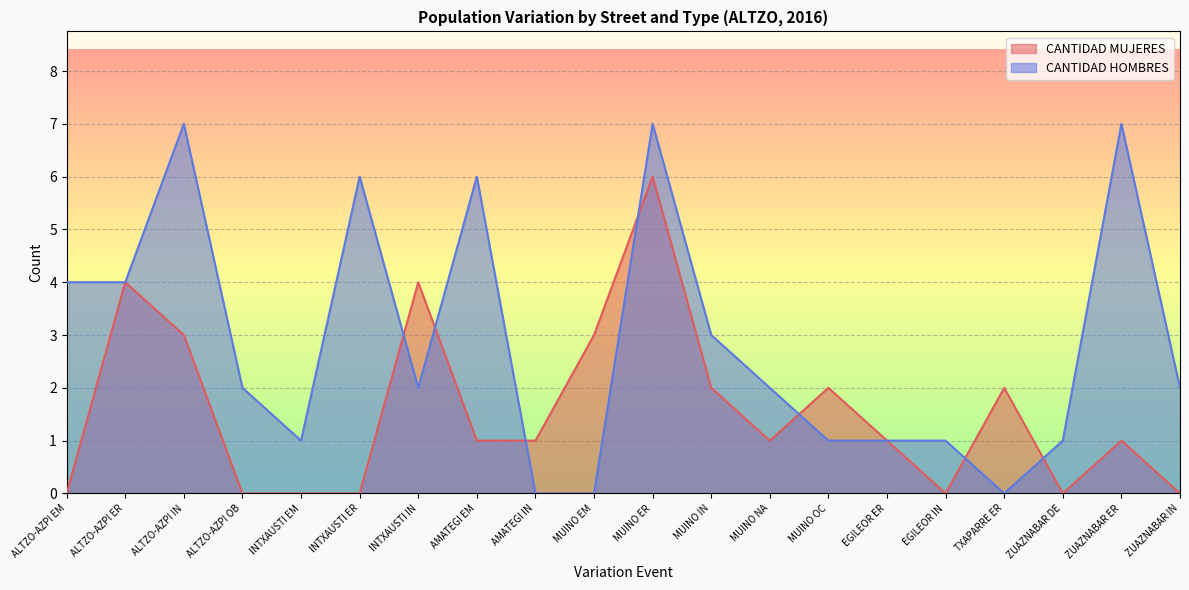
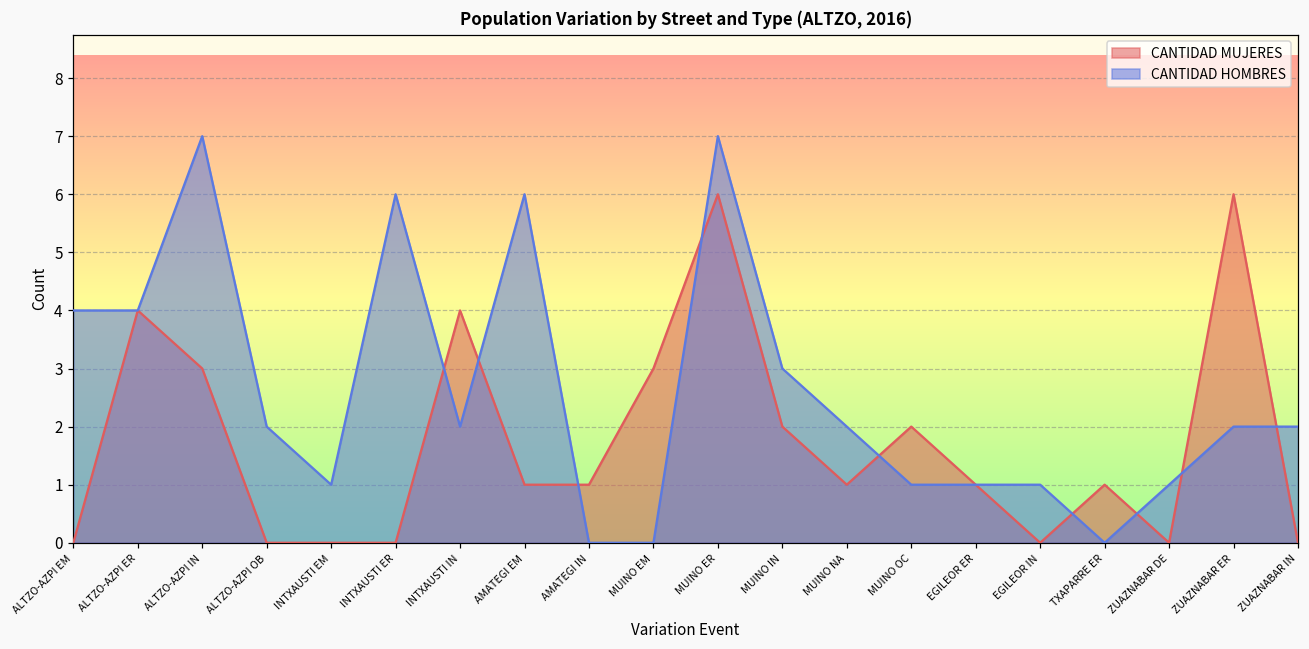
CANTIDAD MUJERES, TXAPARRE ER: 2 -> 1
CANTIDAD MUJERES, ZUAZNABAR ER: 1 -> 6
CANTIDAD HOMBRES, ZUAZNABAR ER: 7 -> 2
